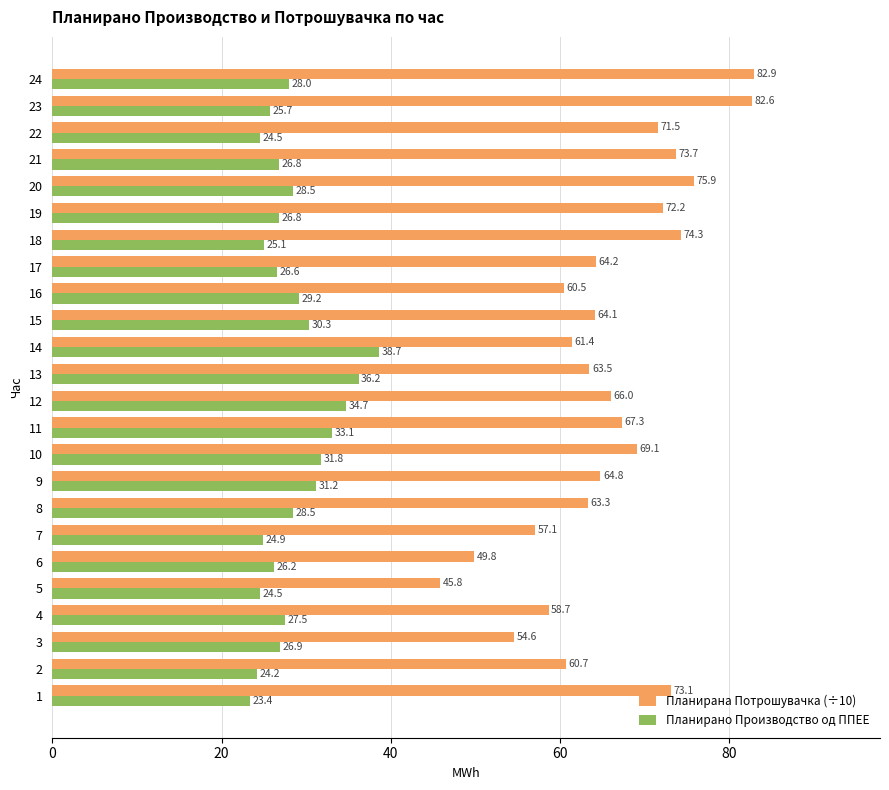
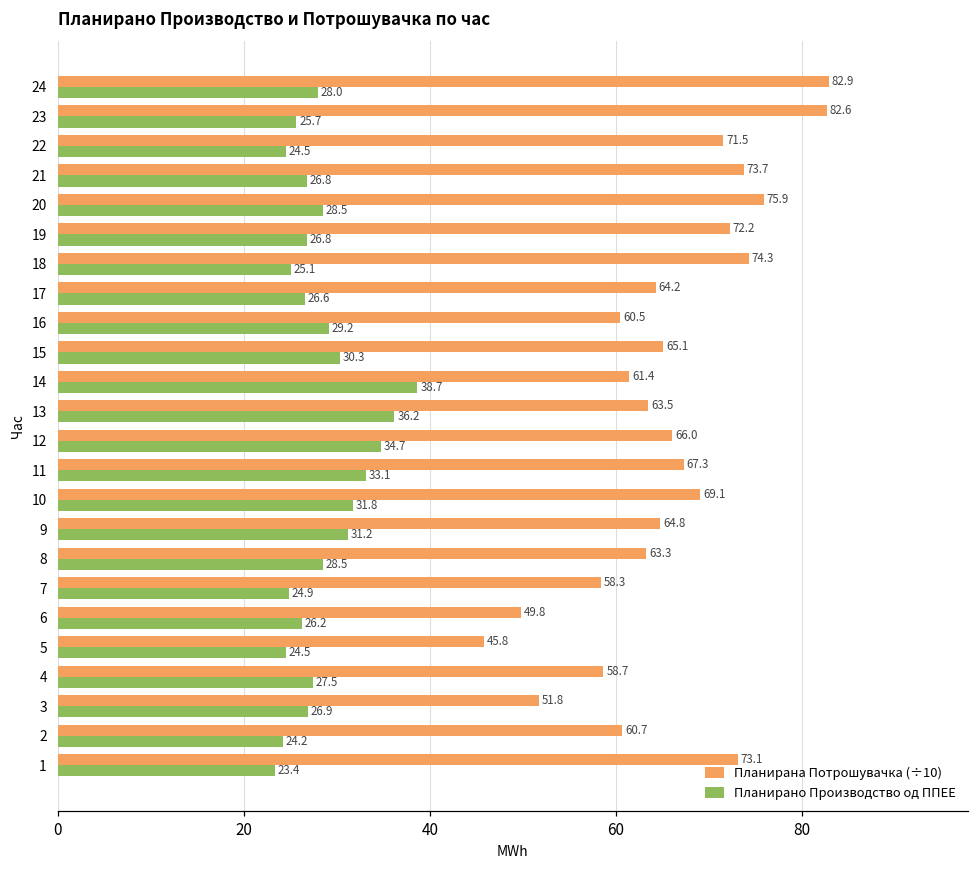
Планирана Потрошувачка (÷10), 15: 64.1 -> 65.1
Планирана Потрошувачка (÷10), 7: 57.1 -> 58.3
Планирана Потрошувачка (÷10), 3: 54.6 -> 51.8
